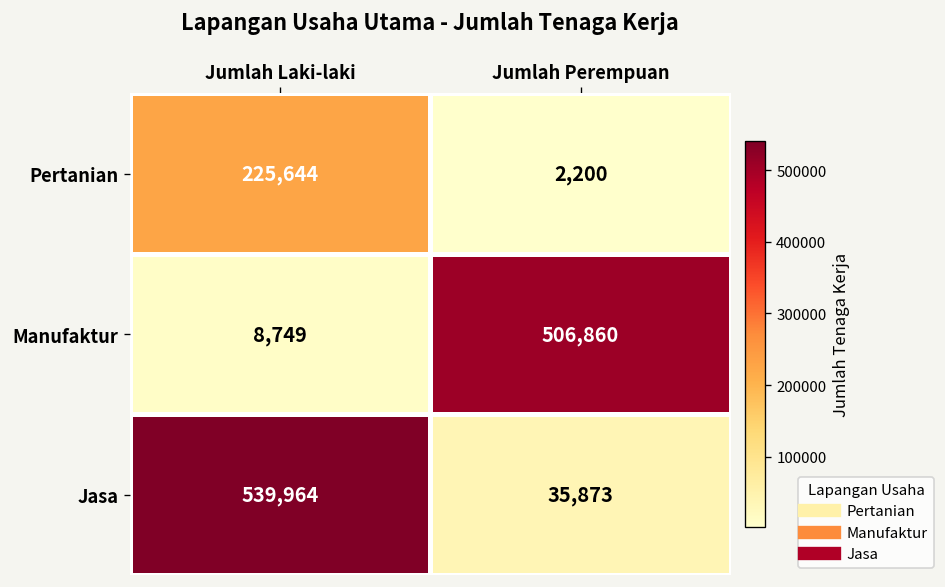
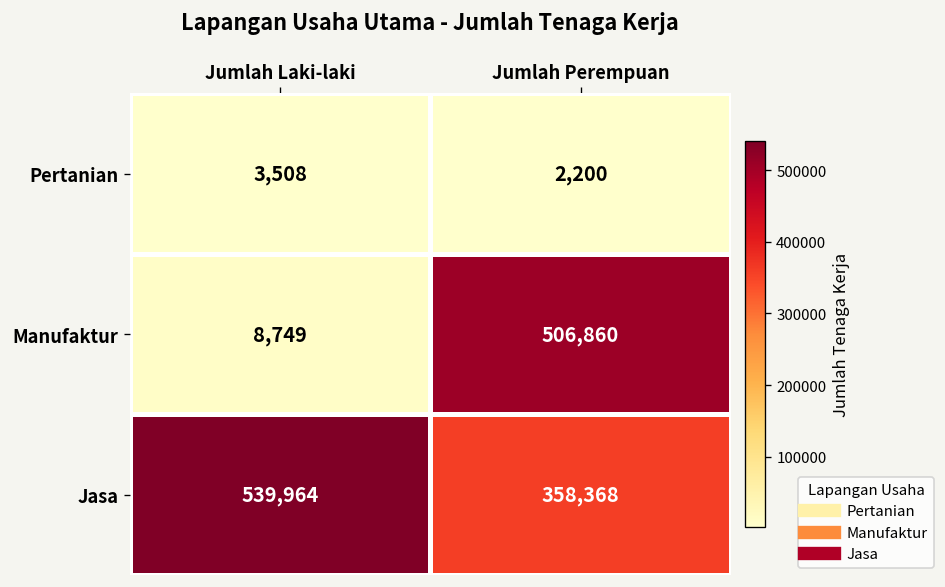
Pertanian, Jumlah Laki-laki: 225,644 -> 3,508
Jasa, Jumlah Perempuan: 35,873 -> 358,368
